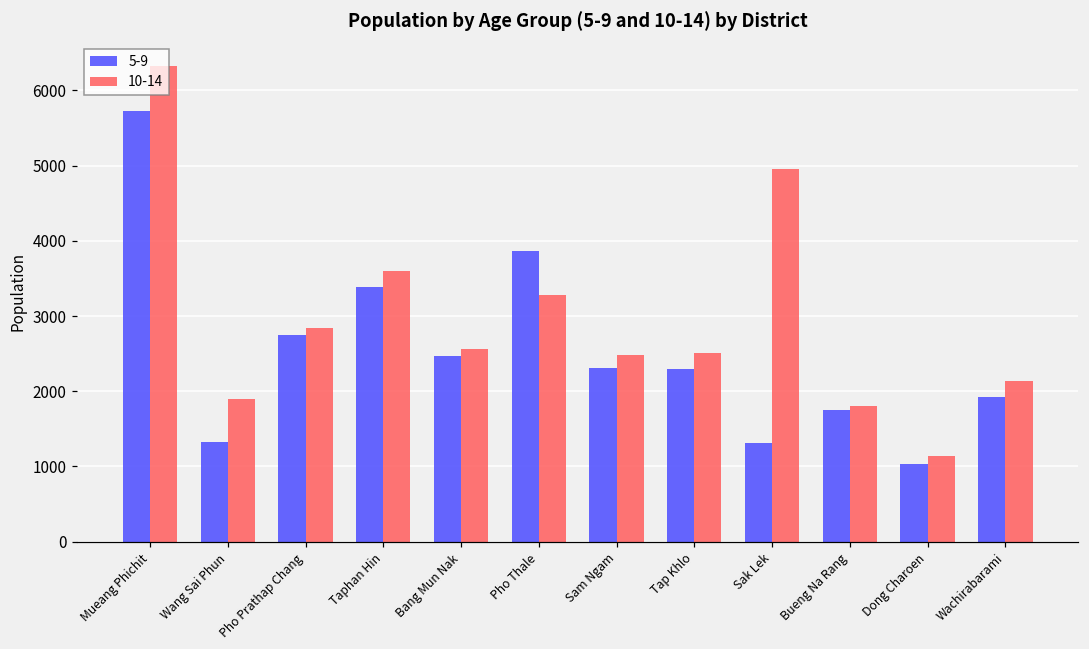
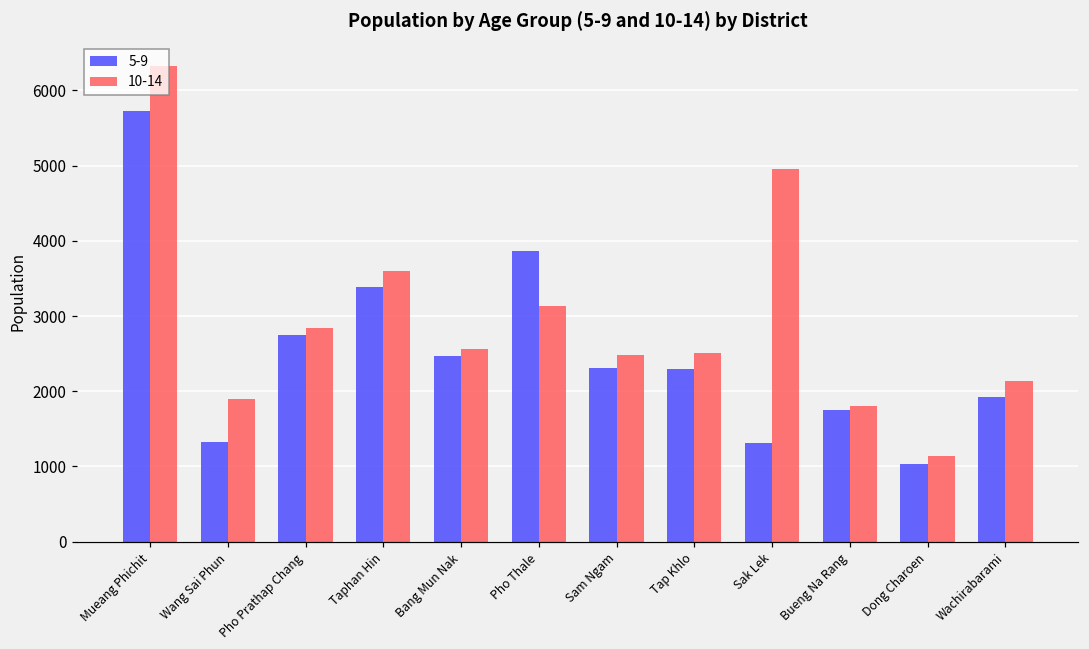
10-14, Pho Thale: 3300 -> 3100
